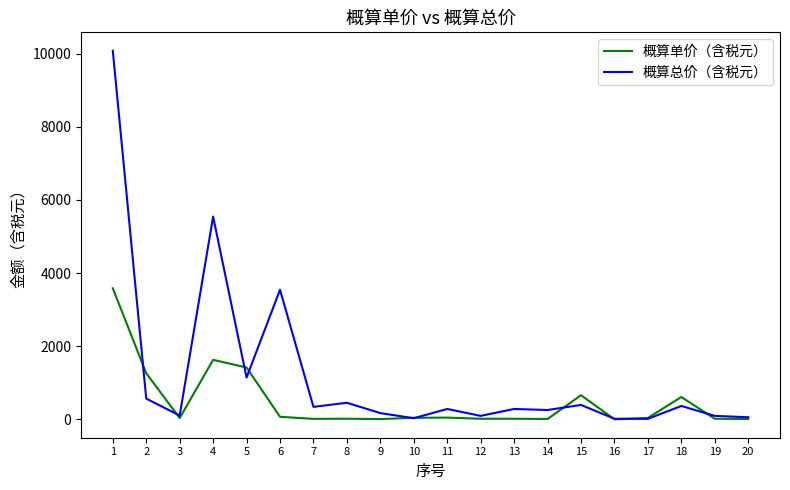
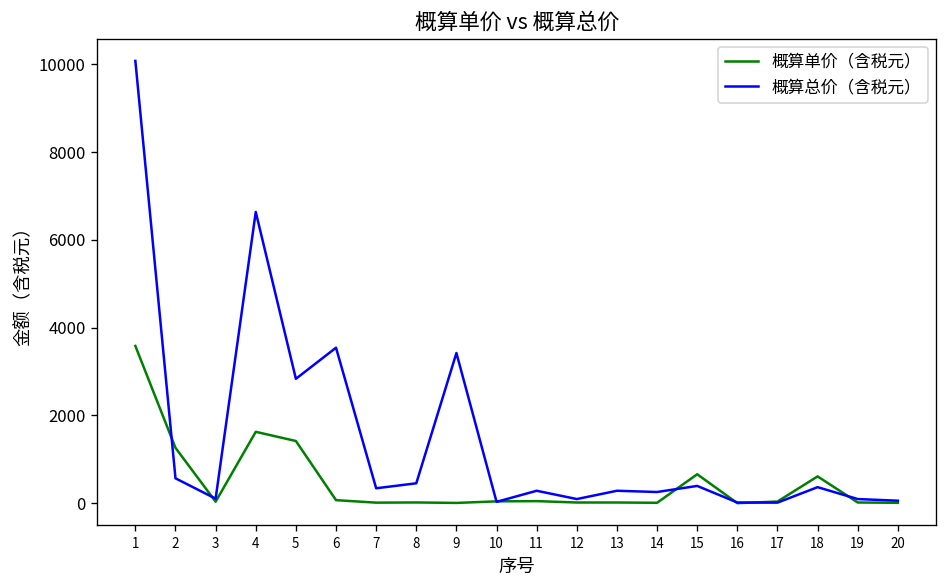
概算总价（含税元）, 4: 5500 -> 6600
概算总价（含税元）, 5: 1100 -> 2800
概算总价（含税元）, 9: 200 -> 3400
